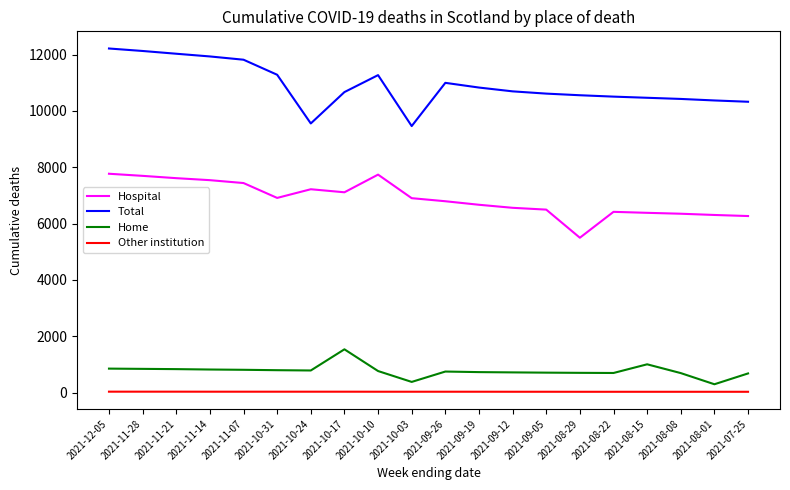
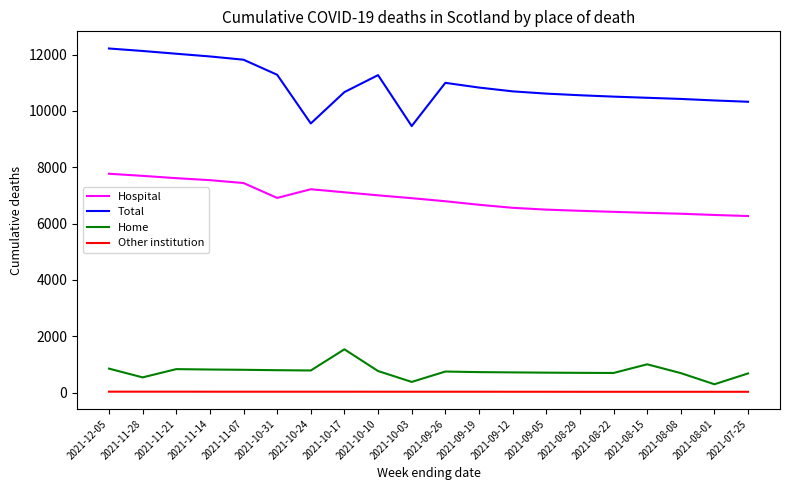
Home, 2021-11-28: 800 -> 500
Hospital, 2021-10-10: 7700 -> 7000
Hospital, 2021-08-29: 5500 -> 6500
